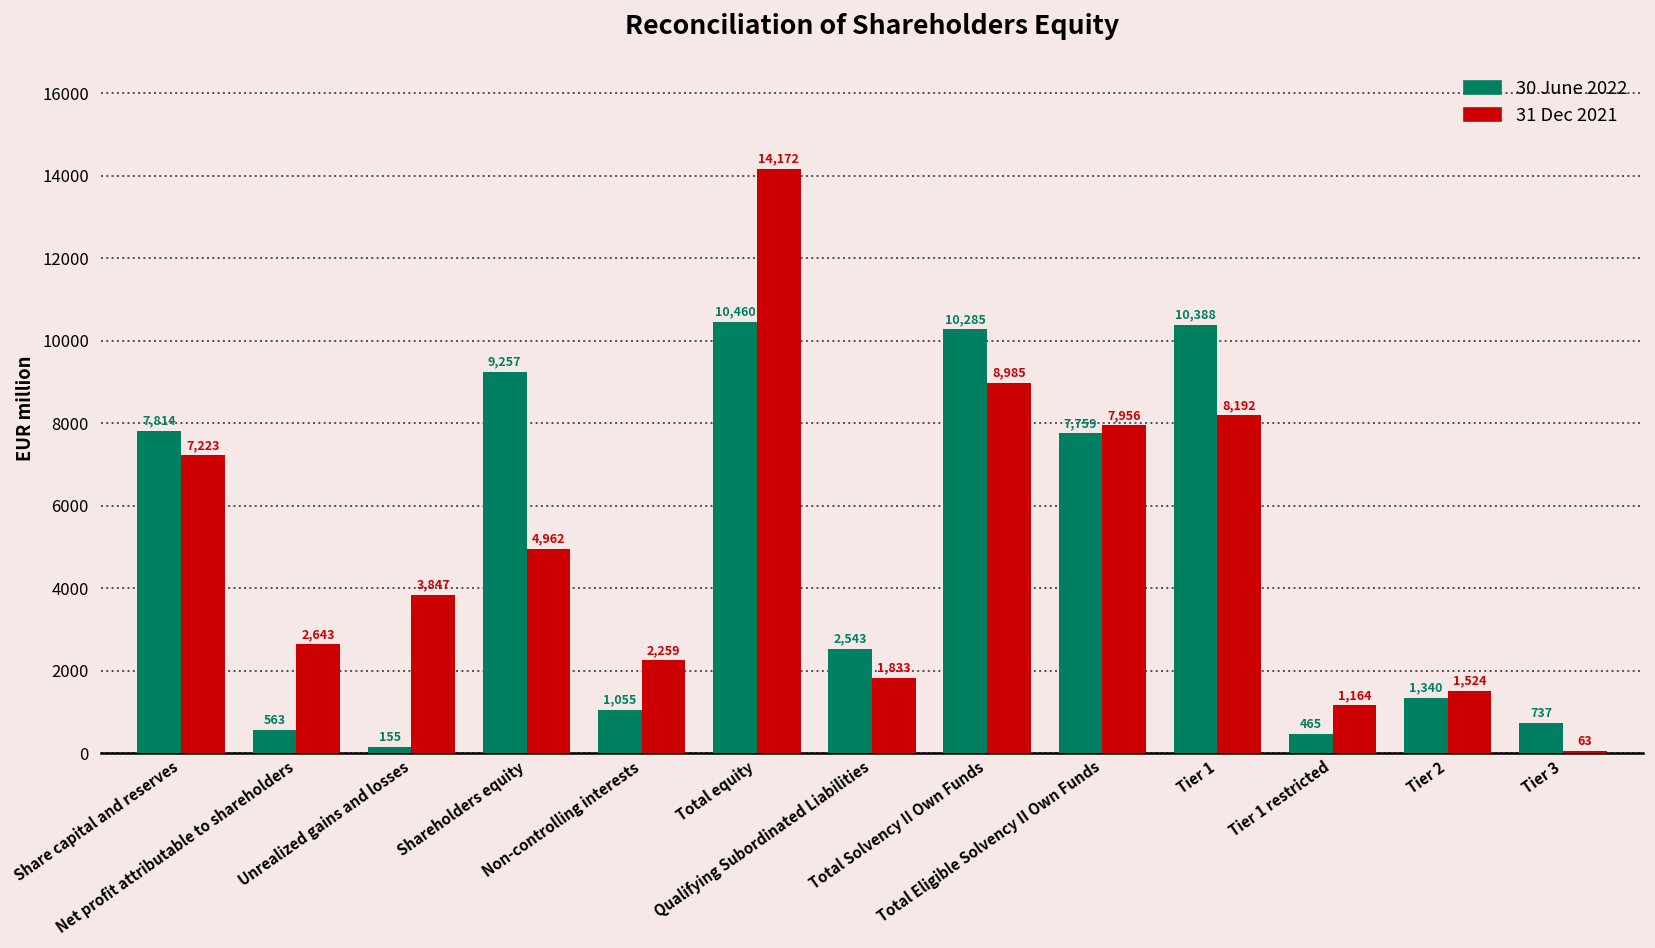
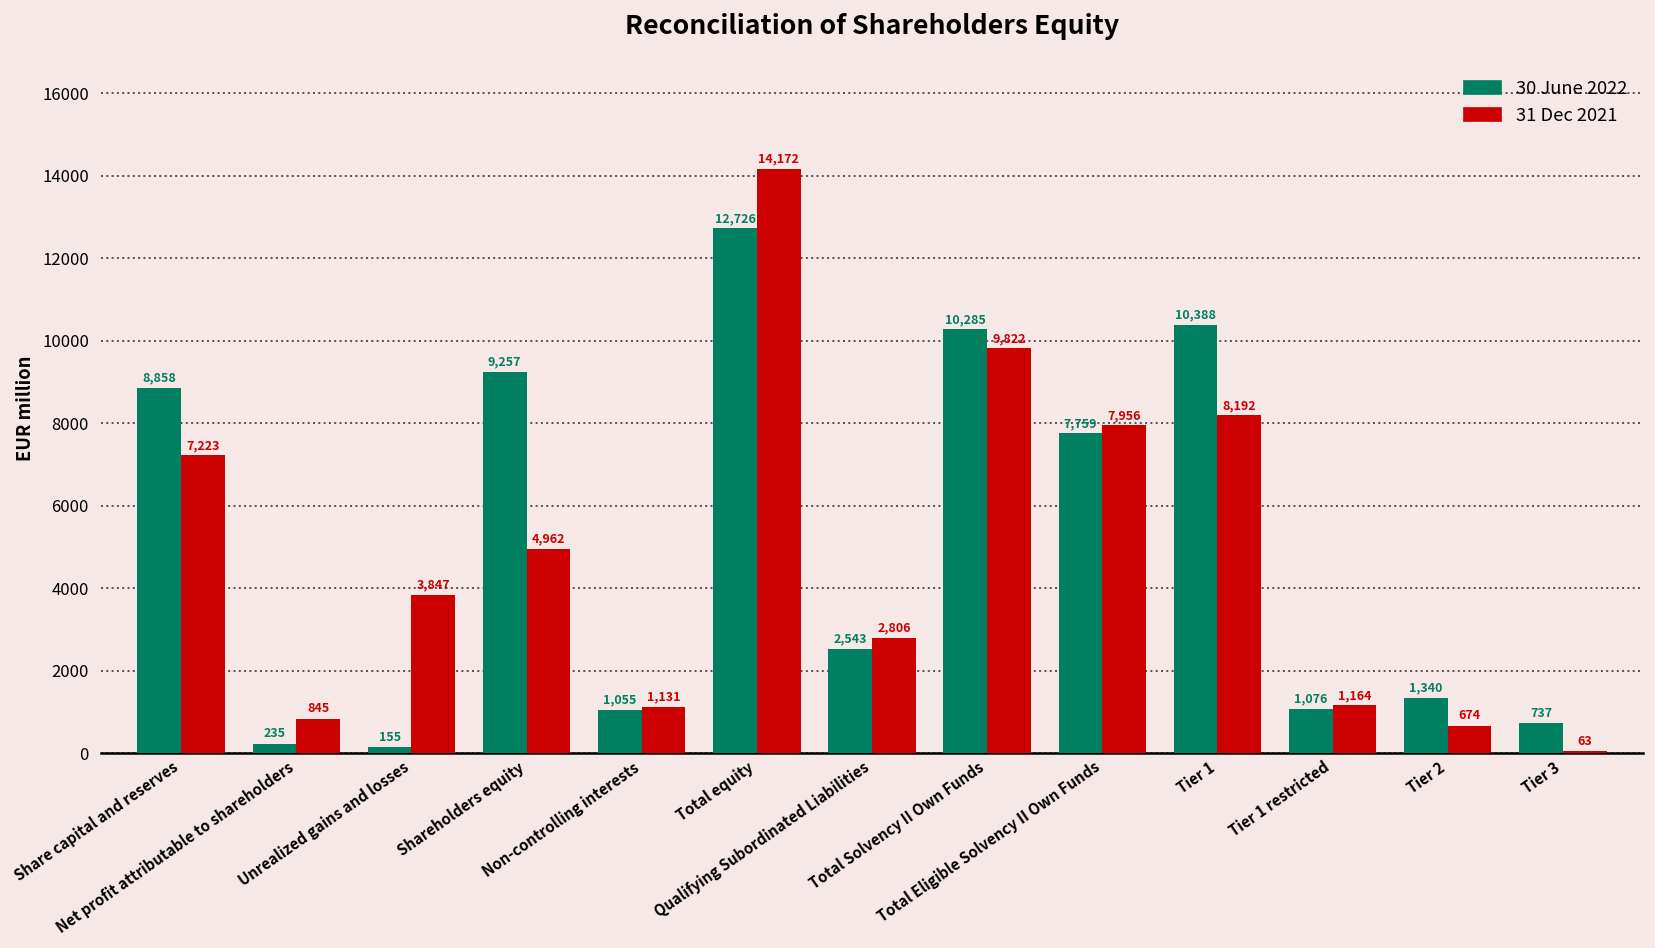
30 June 2022, Share capital and reserves: 7,814 -> 8,858
30 June 2022, Net profit attributable to shareholders: 563 -> 235
31 Dec 2021, Net profit attributable to shareholders: 2,643 -> 845
31 Dec 2021, Non-controlling interests: 2,259 -> 1,131
30 June 2022, Total equity: 10,460 -> 12,726
31 Dec 2021, Qualifying Subordinated Liabilities: 1,833 -> 2,806
31 Dec 2021, Total Solvency II Own Funds: 8,985 -> 9,822
30 June 2022, Tier 1 restricted: 465 -> 1,076
31 Dec 2021, Tier 2: 1,524 -> 674
